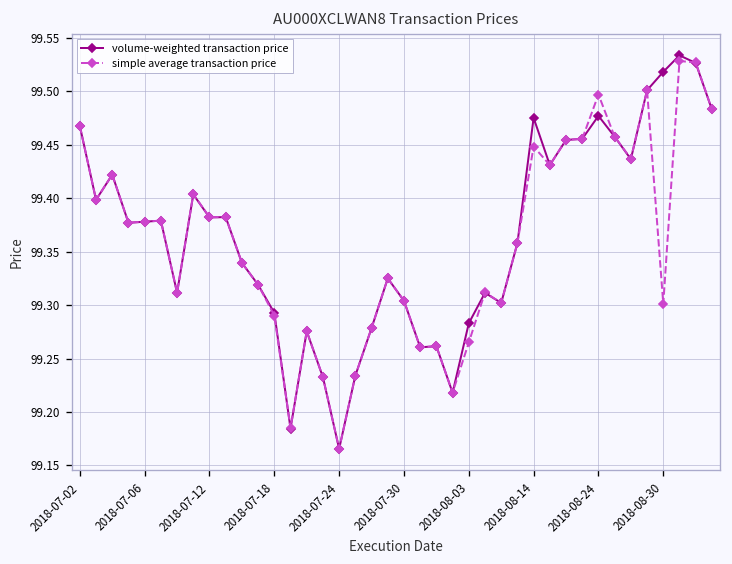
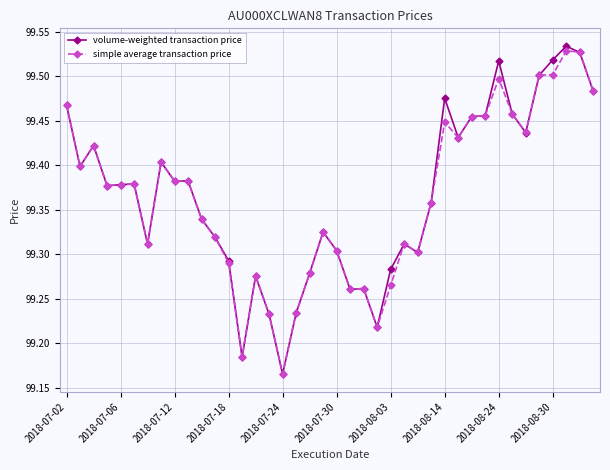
volume-weighted transaction price, 2018-08-24: 99.48 -> 99.52
simple average transaction price, 2018-08-30: 99.30 -> 99.50
